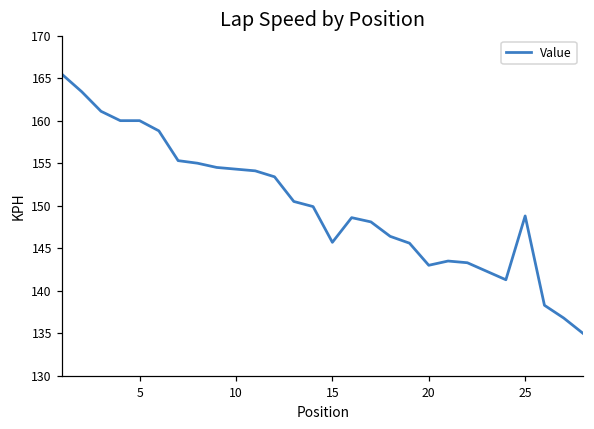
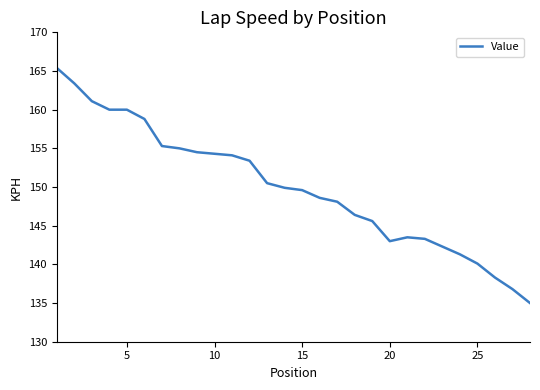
15: 146 -> 150
25: 149 -> 140
